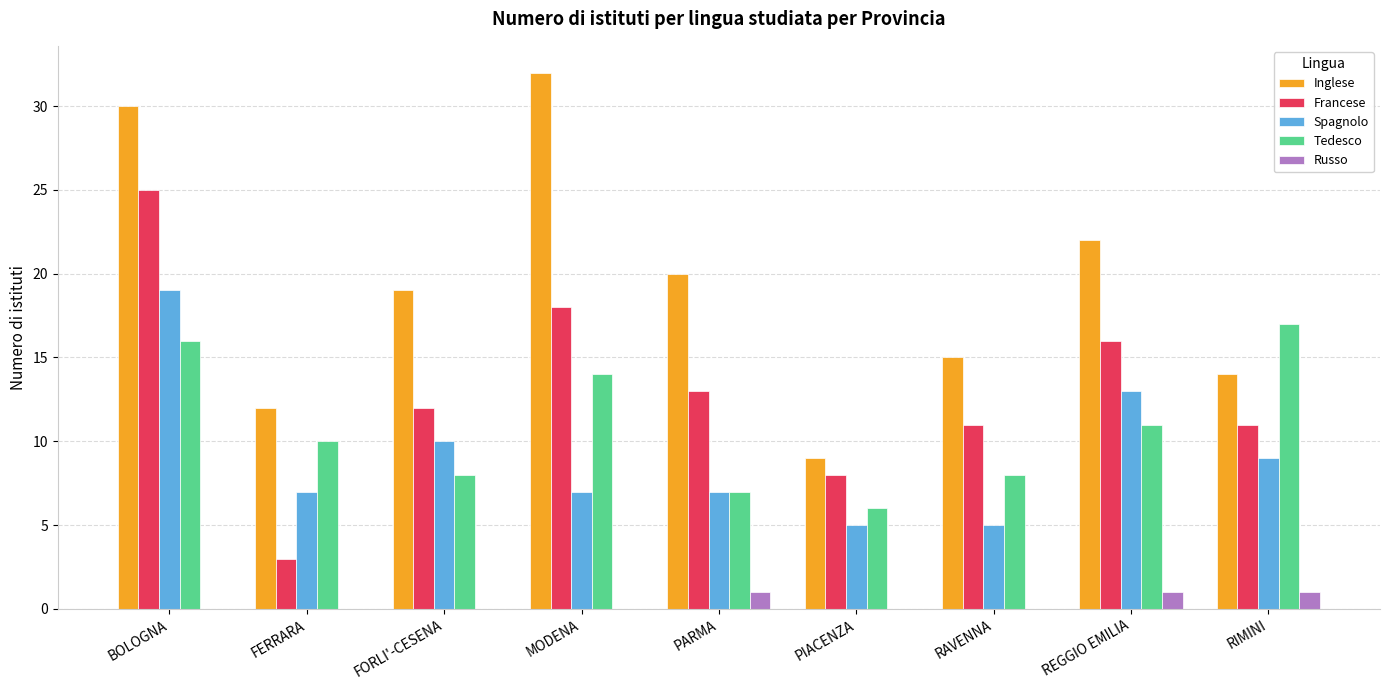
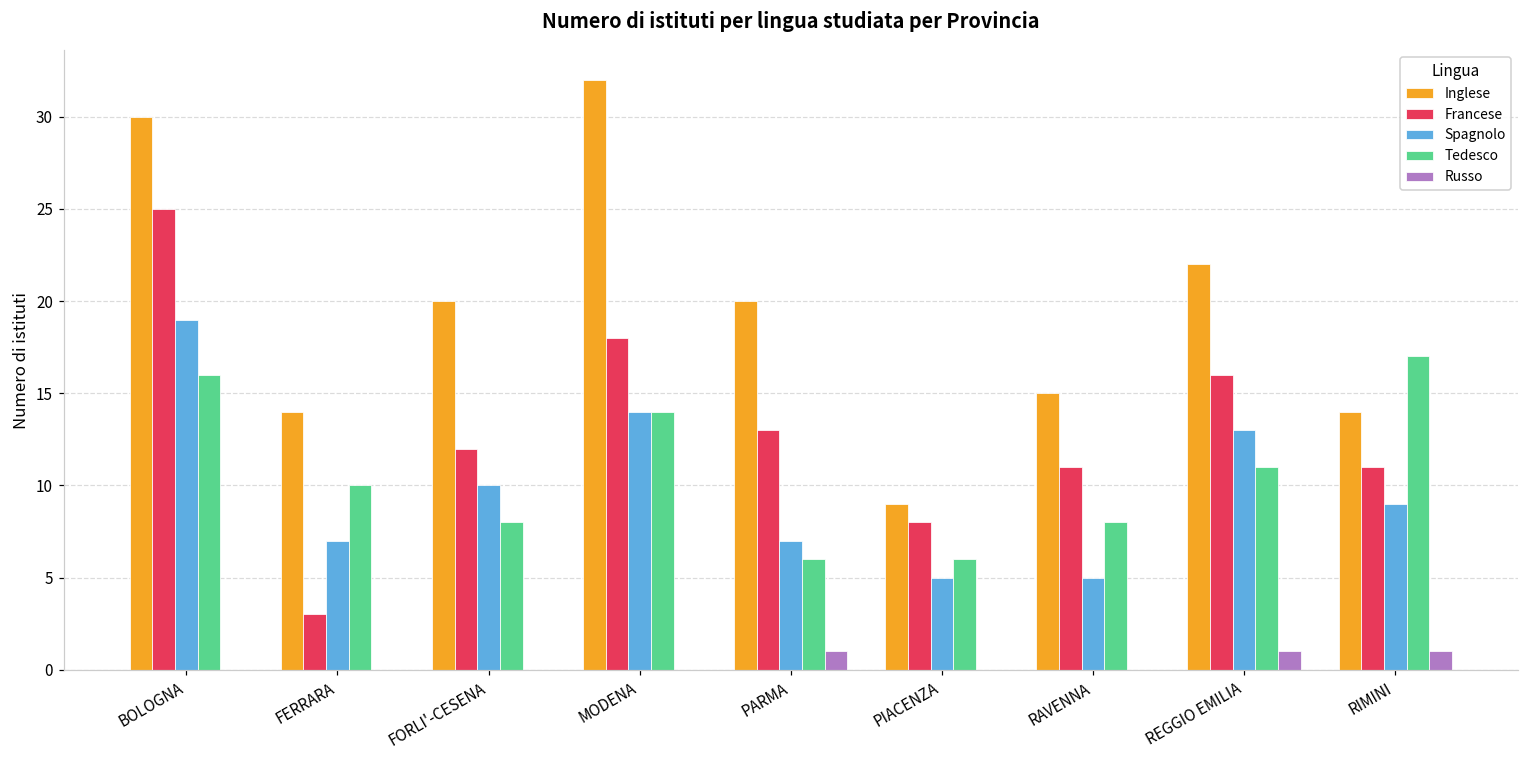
Inglese, FERRARA: 12 -> 14
Inglese, FORLI'-CESENA: 19 -> 20
Spagnolo, MODENA: 7 -> 14
Tedesco, PARMA: 7 -> 6
